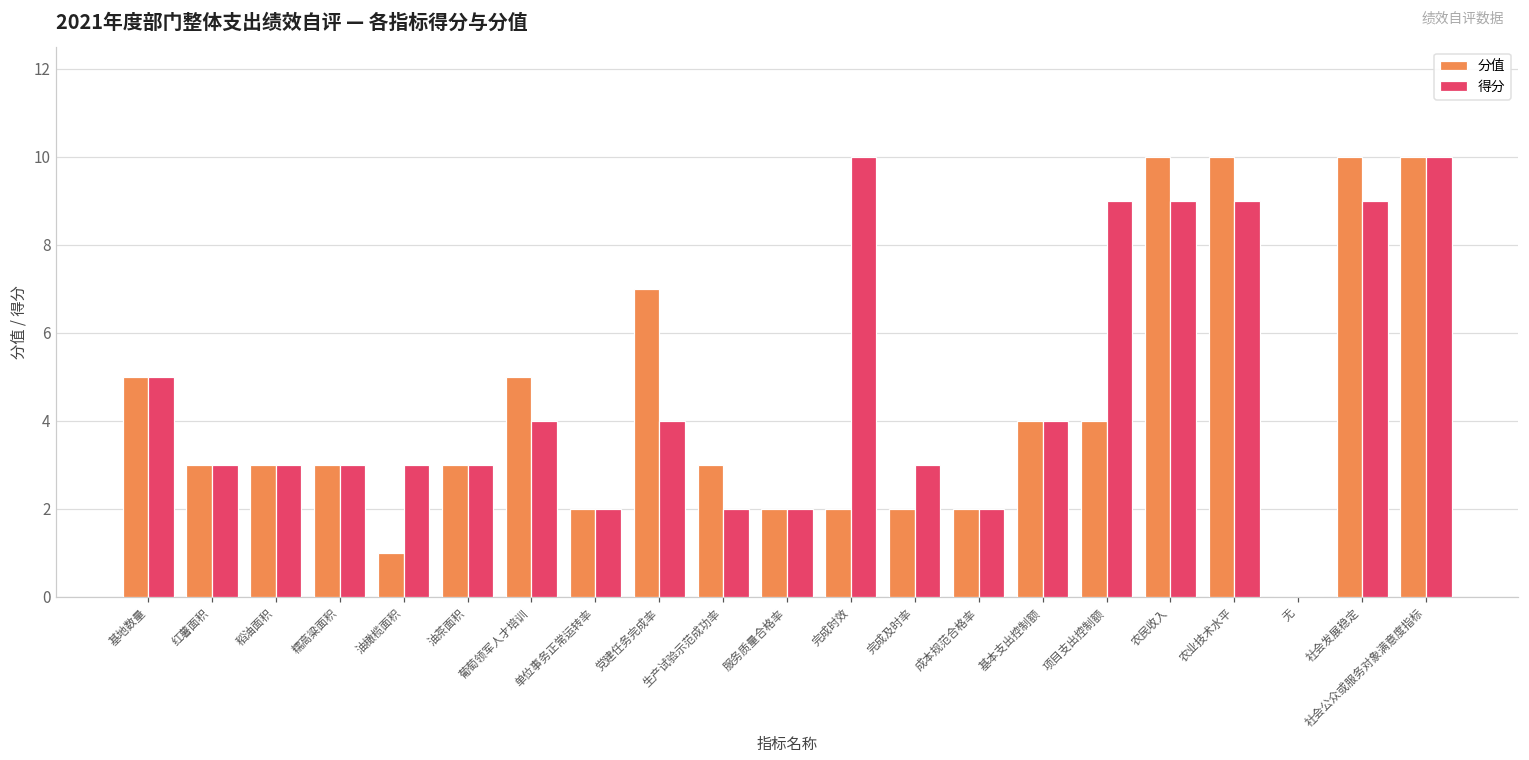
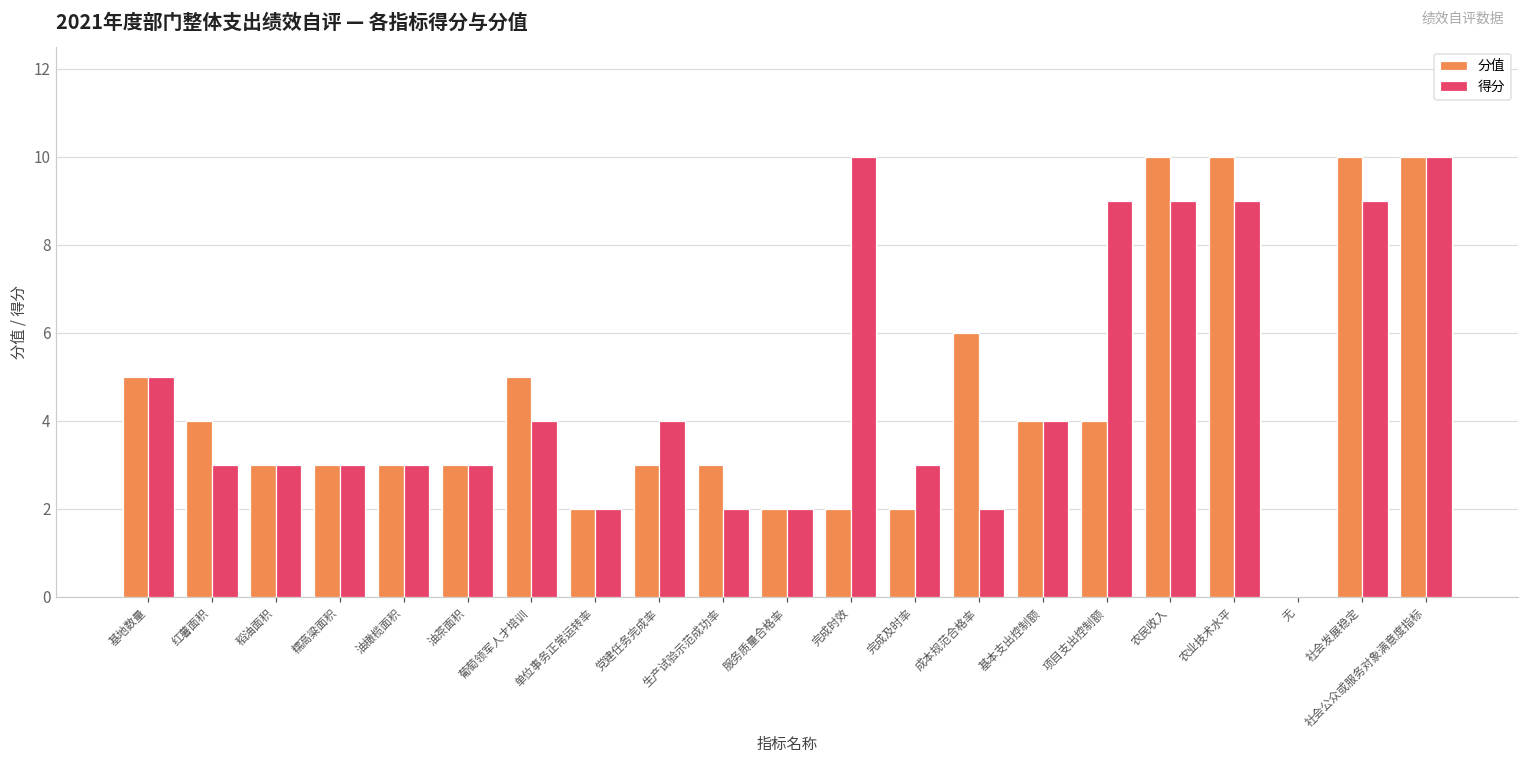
分值, 红薯面积: 3 -> 4
分值, 油橄榄面积: 1 -> 3
分值, 党建任务完成率: 7 -> 3
分值, 成本规范合格率: 2 -> 6
